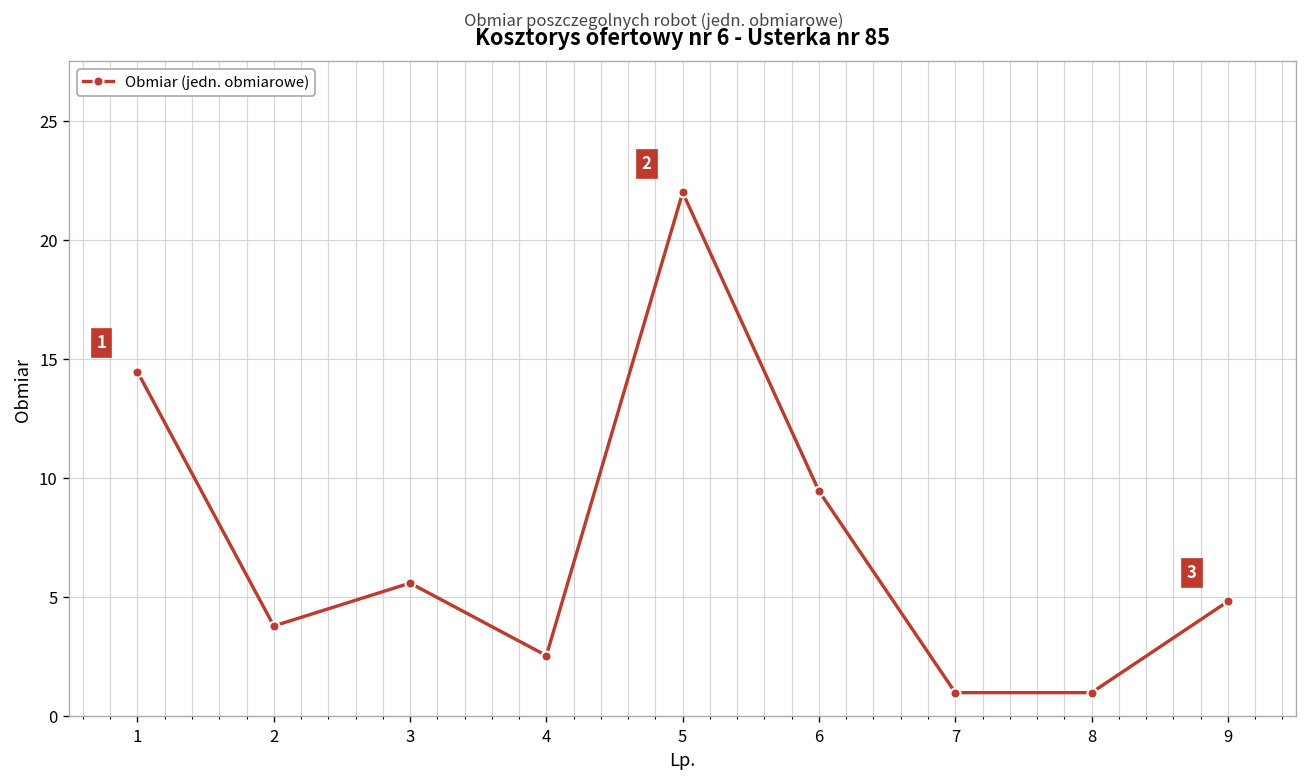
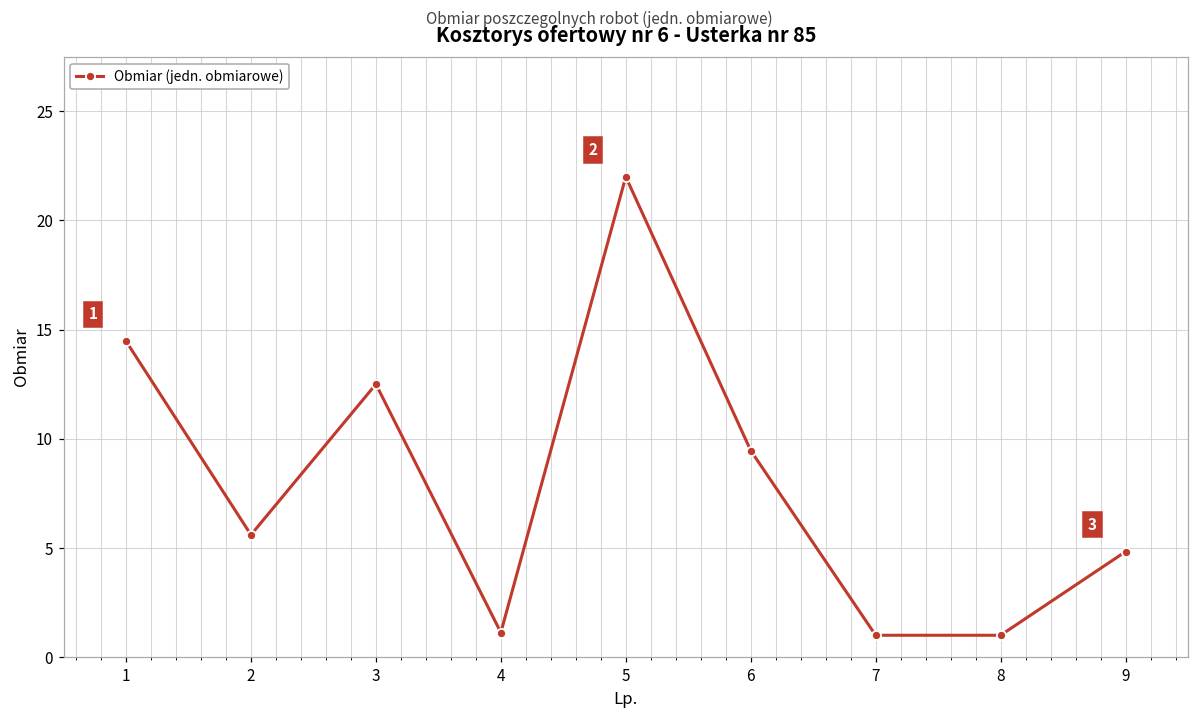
2: 3.8 -> 5.6
3: 5.6 -> 12.5
4: 2.6 -> 1.1
